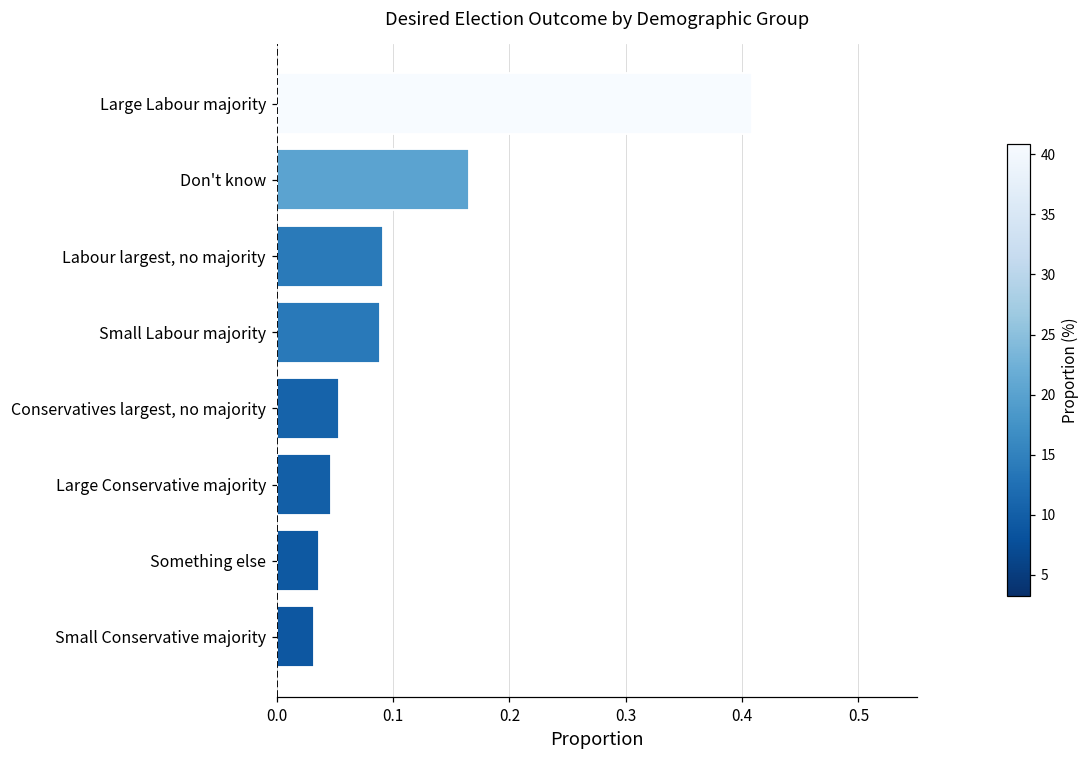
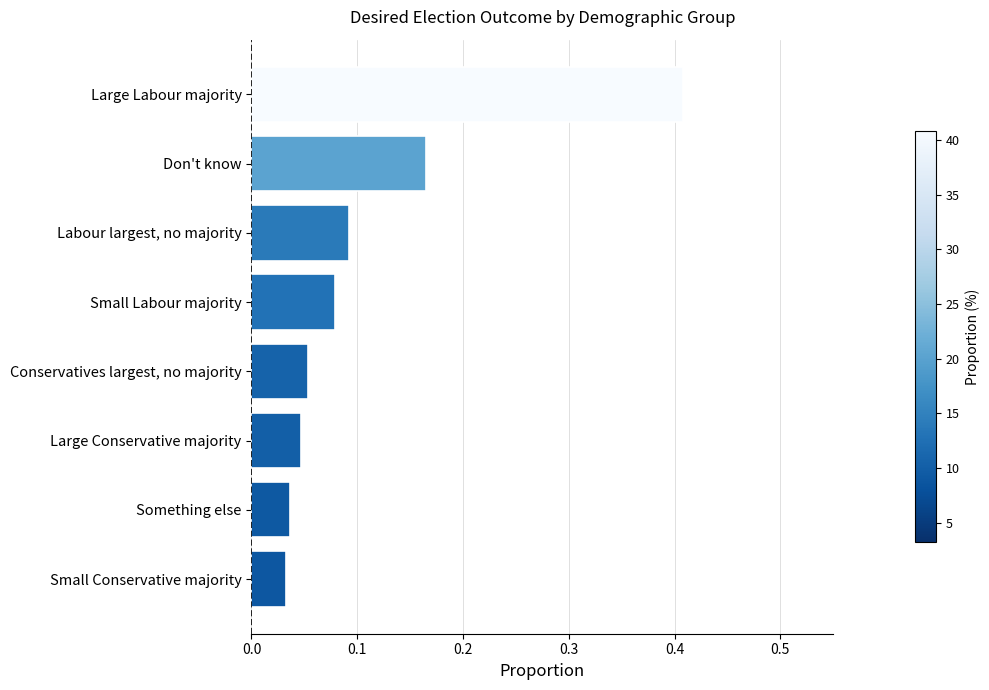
Small Labour majority: 0.089 -> 0.079
